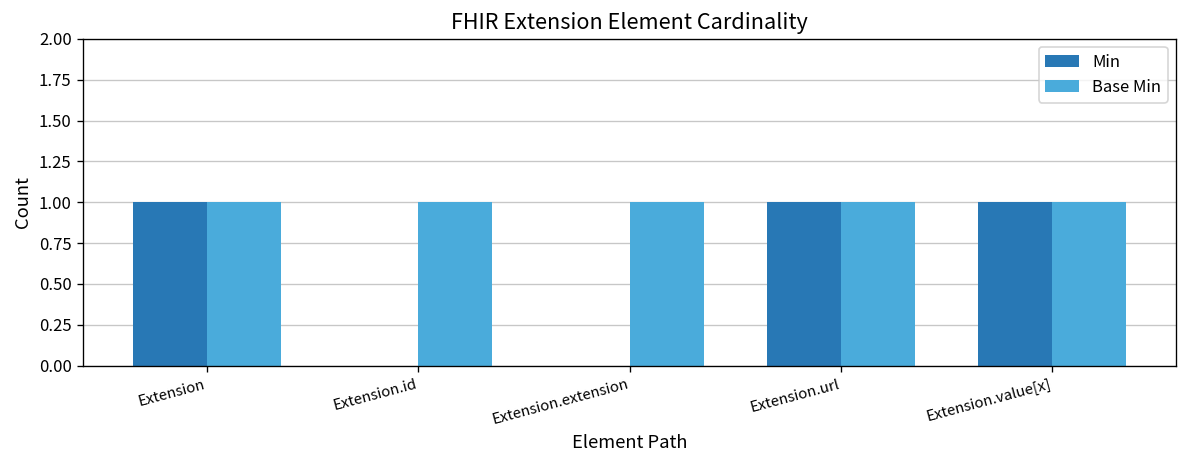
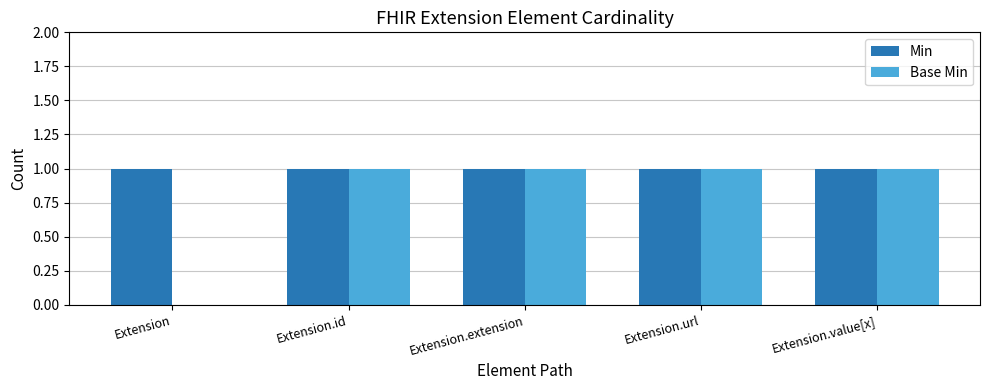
Base Min, Extension: 1 -> 0
Min, Extension.id: 0 -> 1
Min, Extension.extension: 0 -> 1
